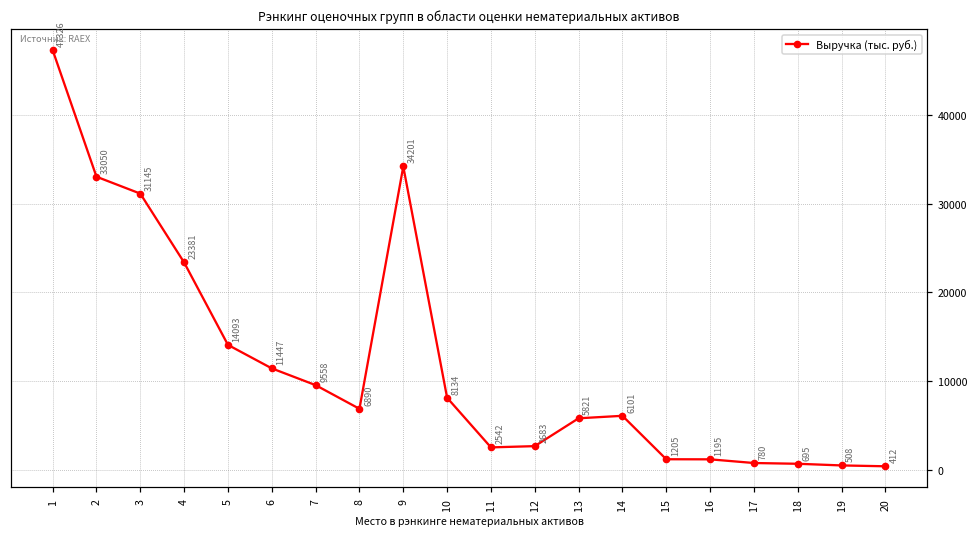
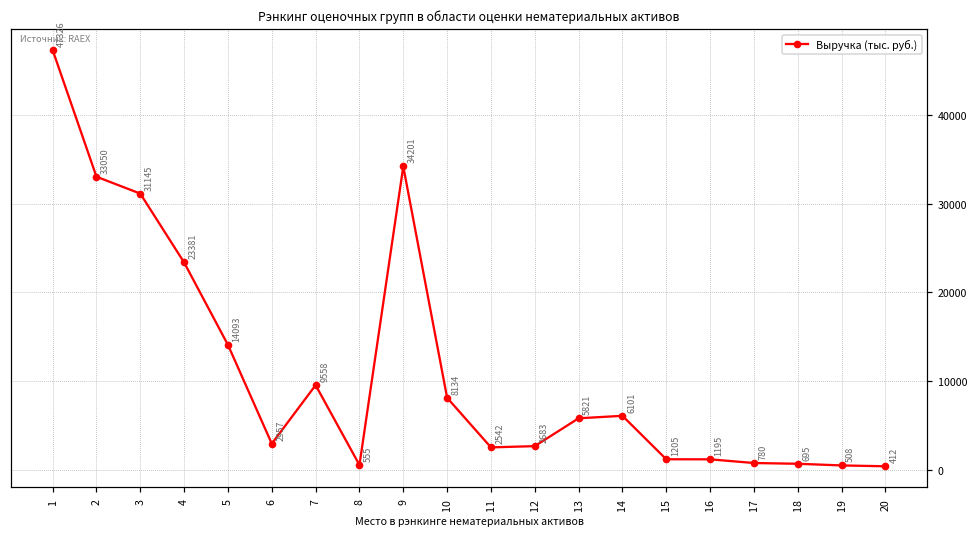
6: 11447 -> 2957
8: 6890 -> 555
